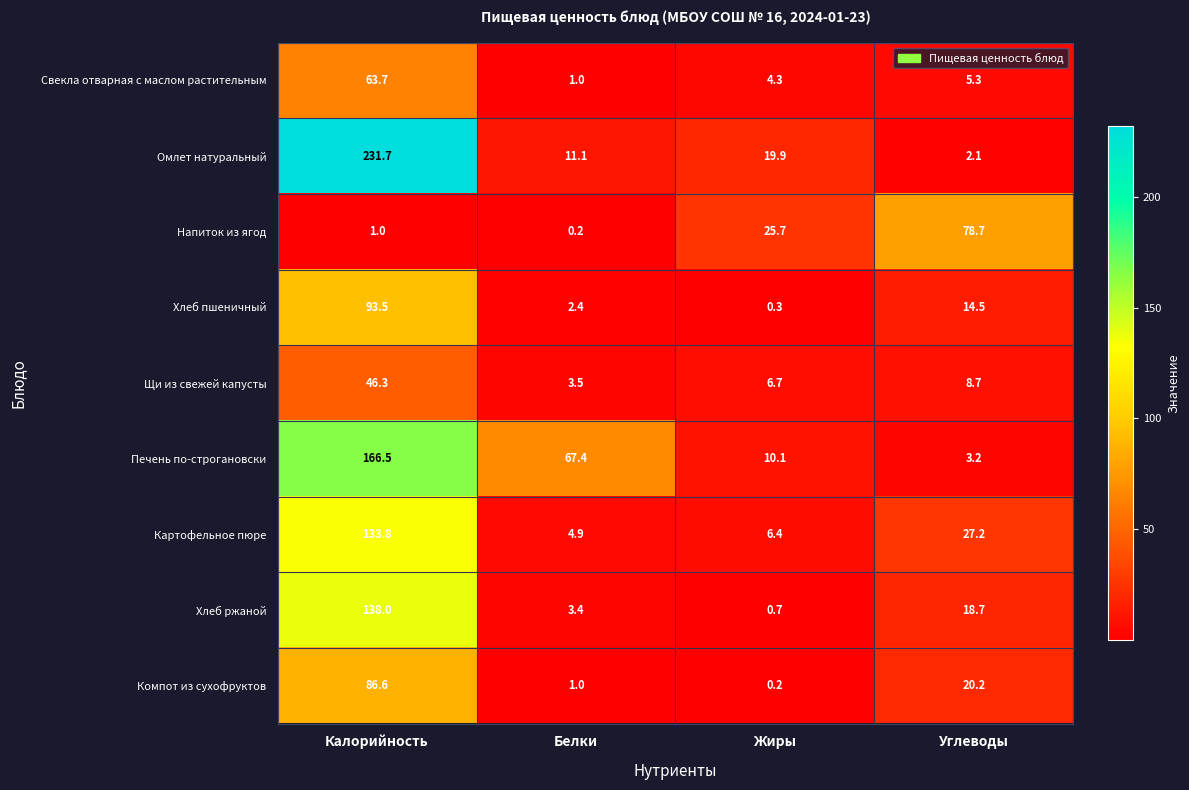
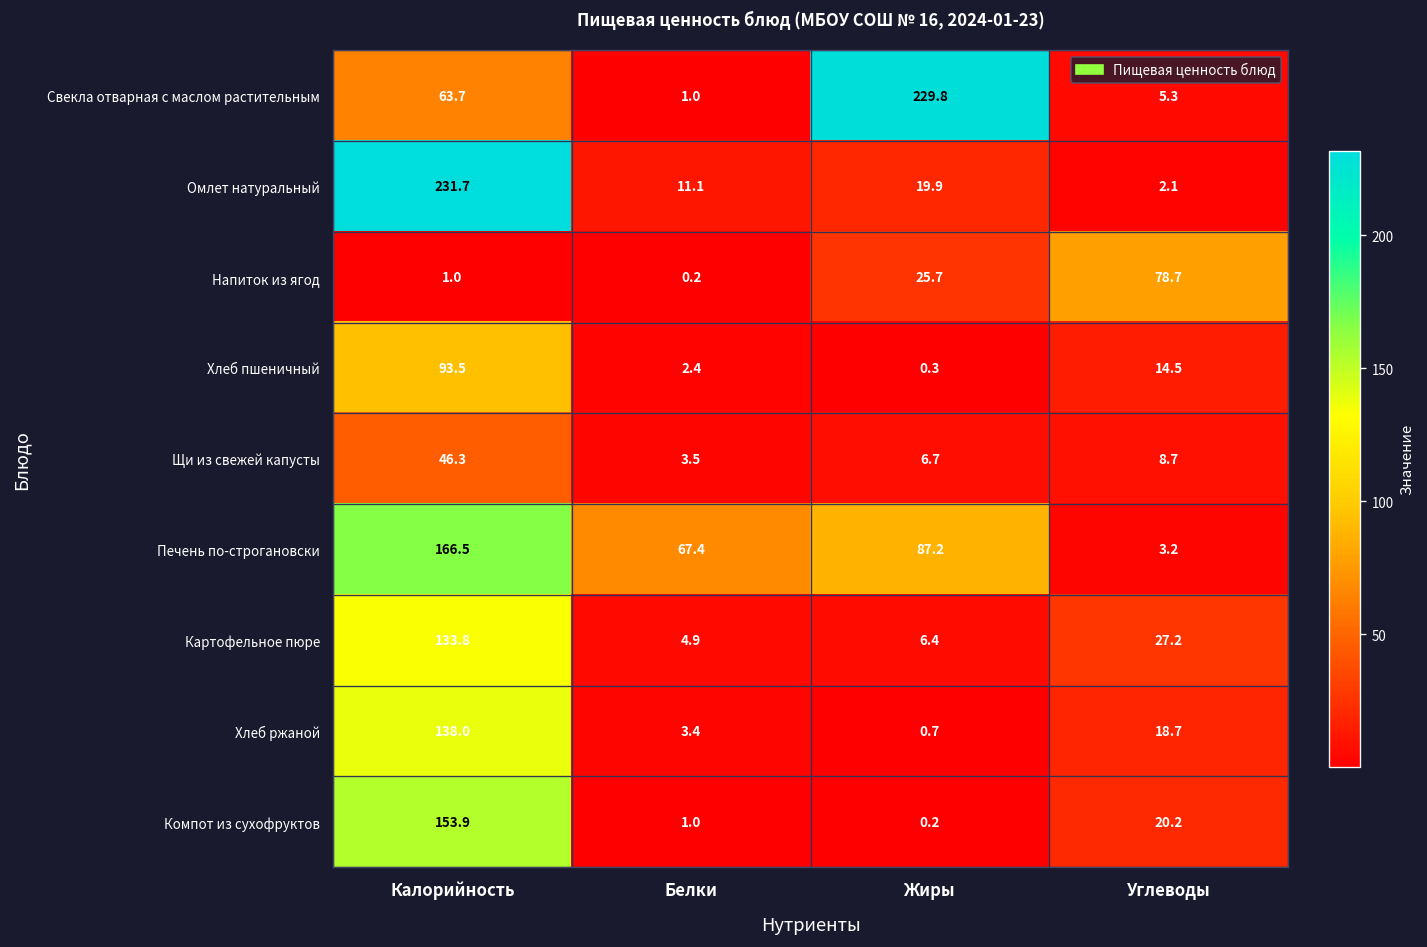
Свекла отварная с маслом растительным, Жиры: 4.3 -> 229.8
Печень по-строгановски, Жиры: 10.1 -> 87.2
Компот из сухофруктов, Калорийность: 86.6 -> 153.9
